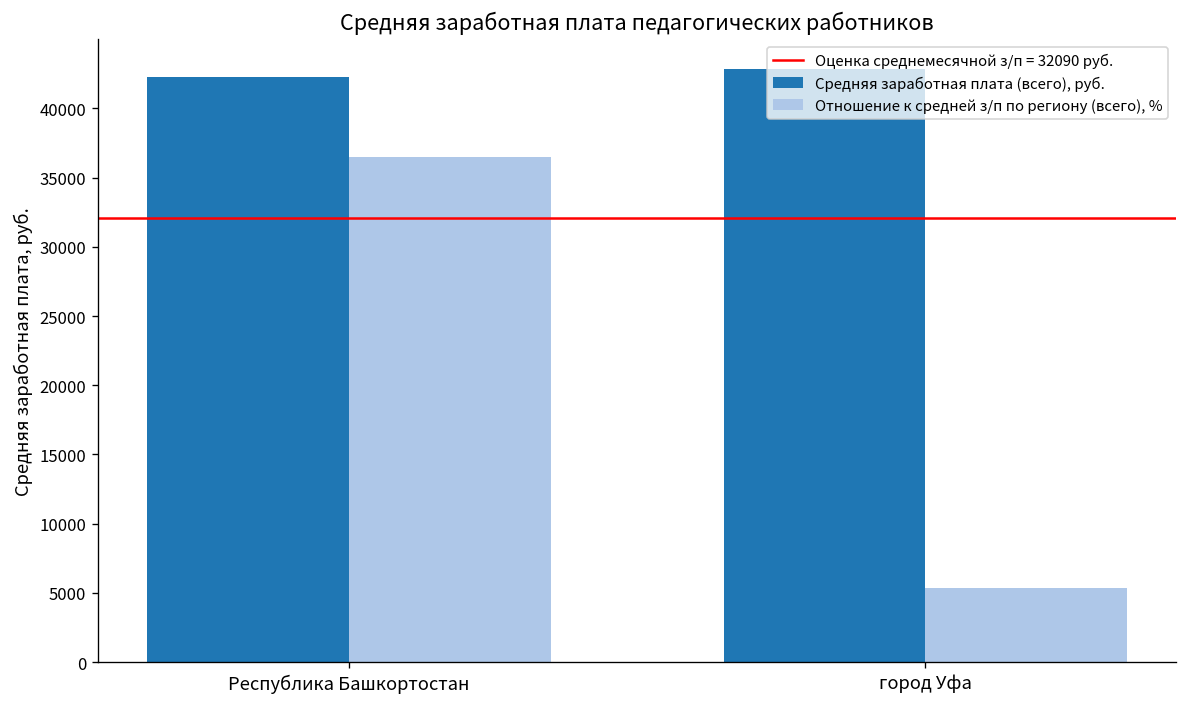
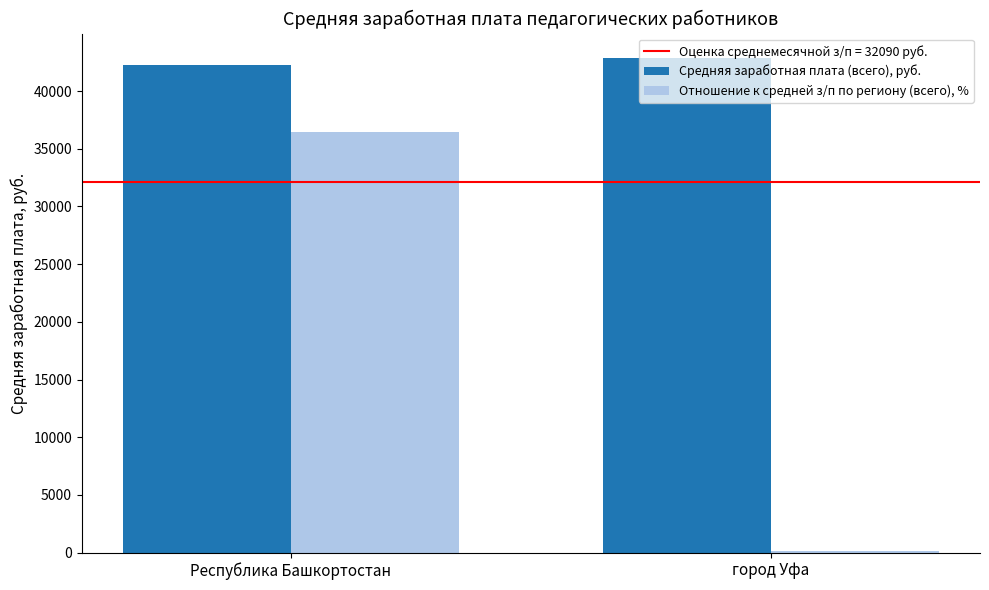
Отношение к средней з/п по региону (всего), %, город Уфа: 5400 -> 100
